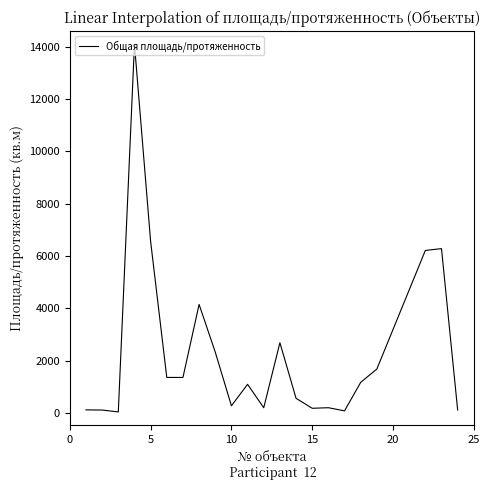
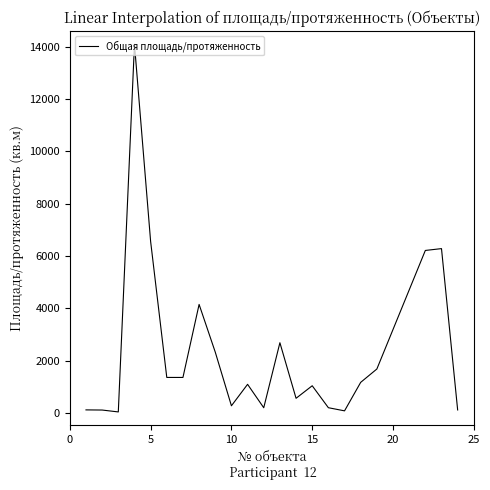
15: 200 -> 1000
